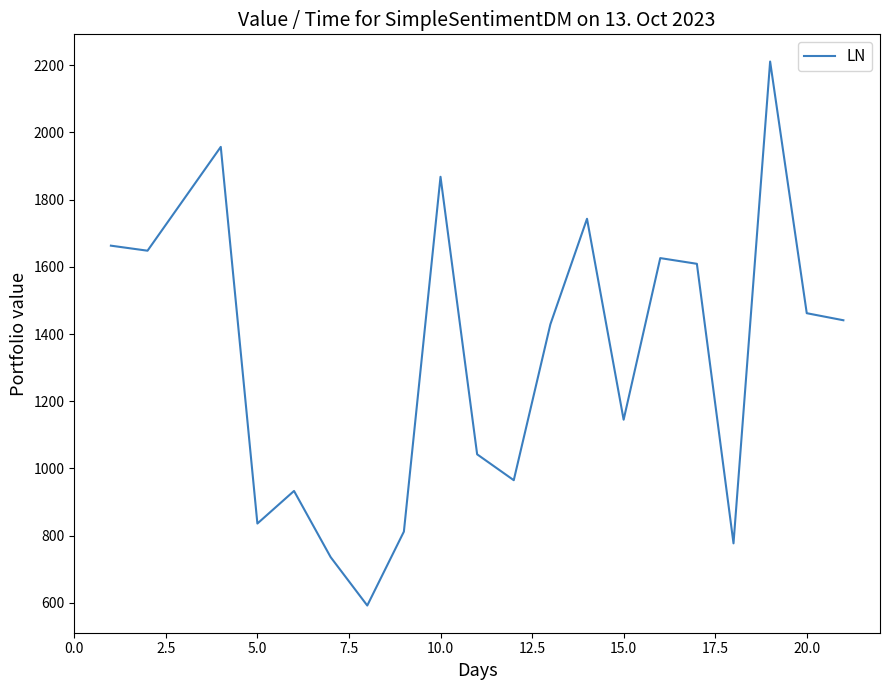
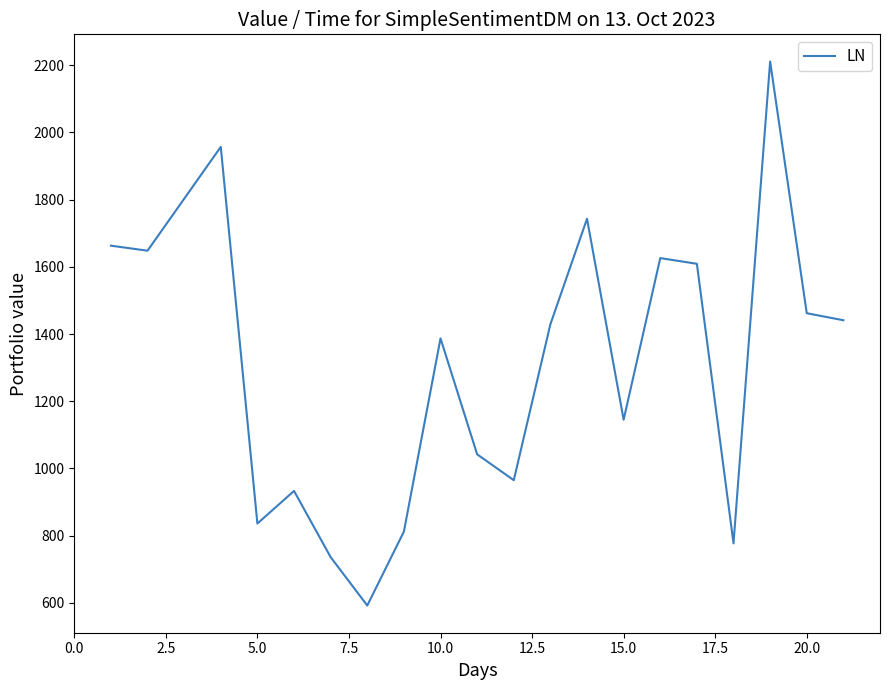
10.0: 1870 -> 1390
